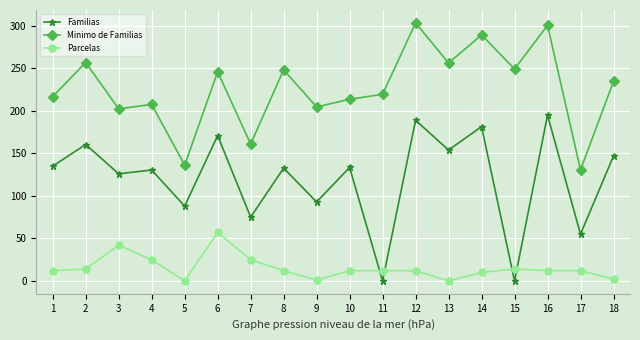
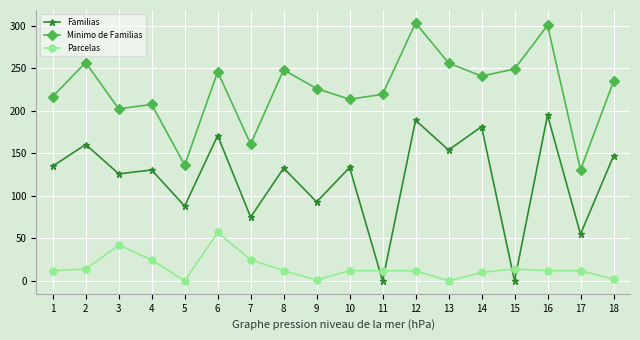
Minimo de Familias, 9: 200 -> 230
Minimo de Familias, 14: 290 -> 240
